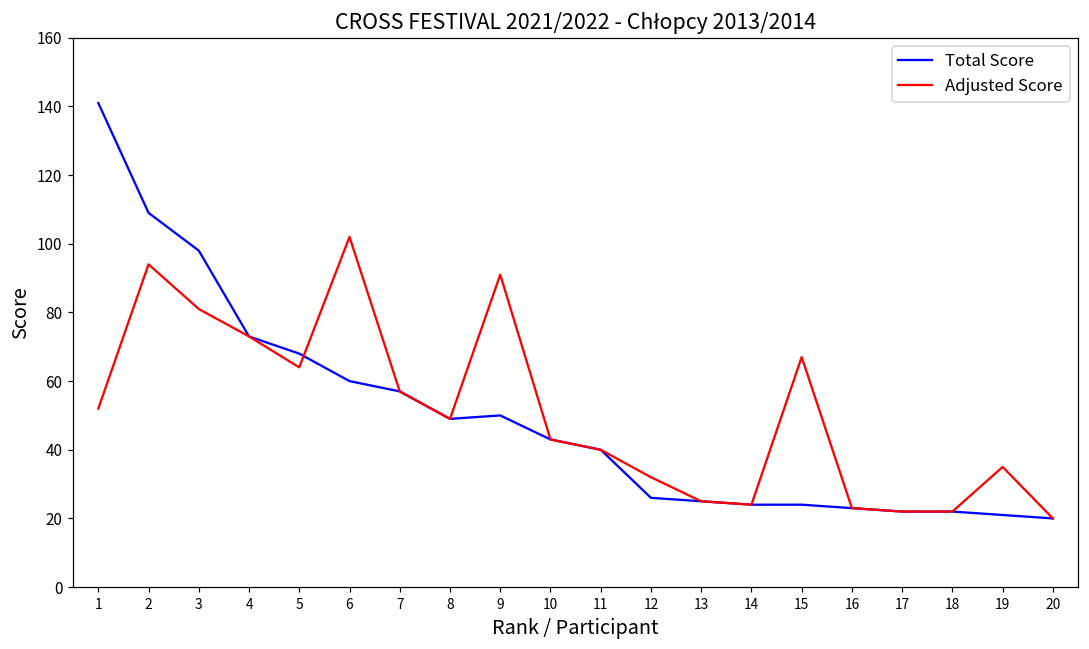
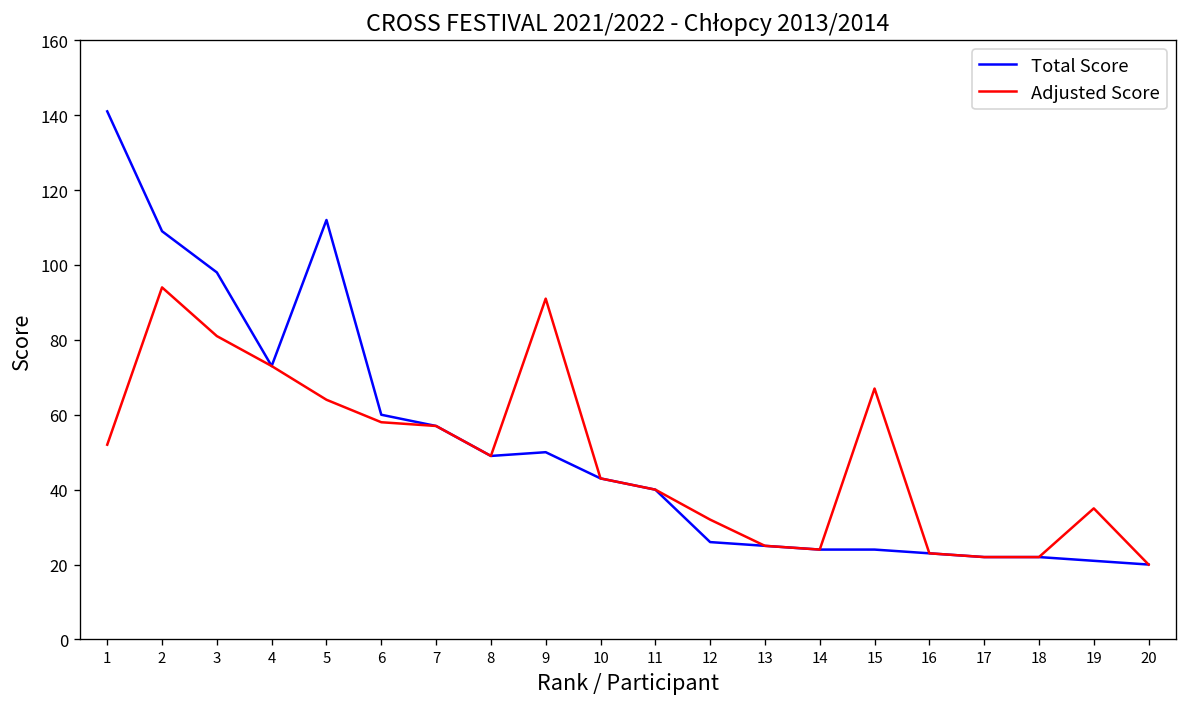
Total Score, 5: 68 -> 112
Adjusted Score, 6: 102 -> 58
